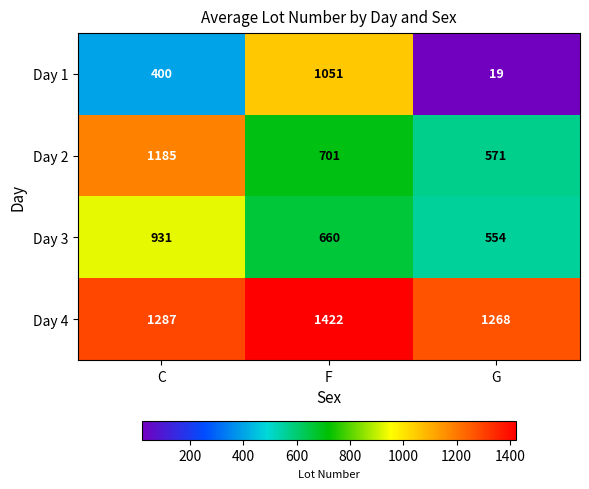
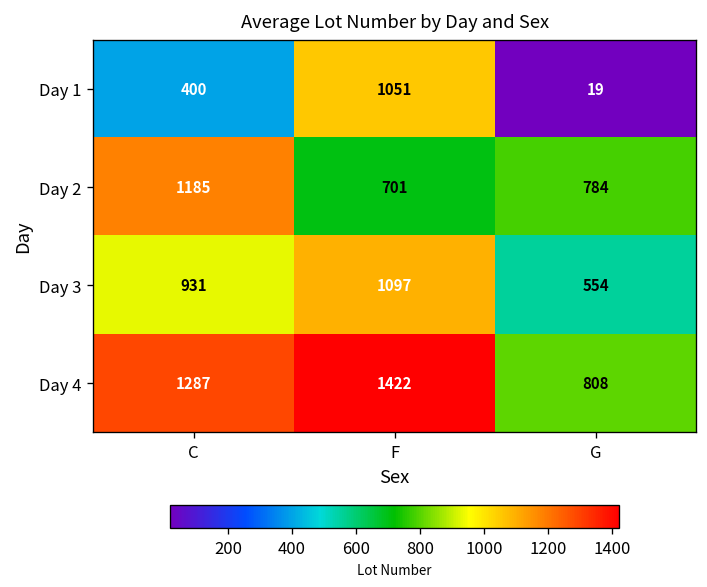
Day 2, G: 571 -> 784
Day 3, F: 660 -> 1097
Day 4, G: 1268 -> 808
